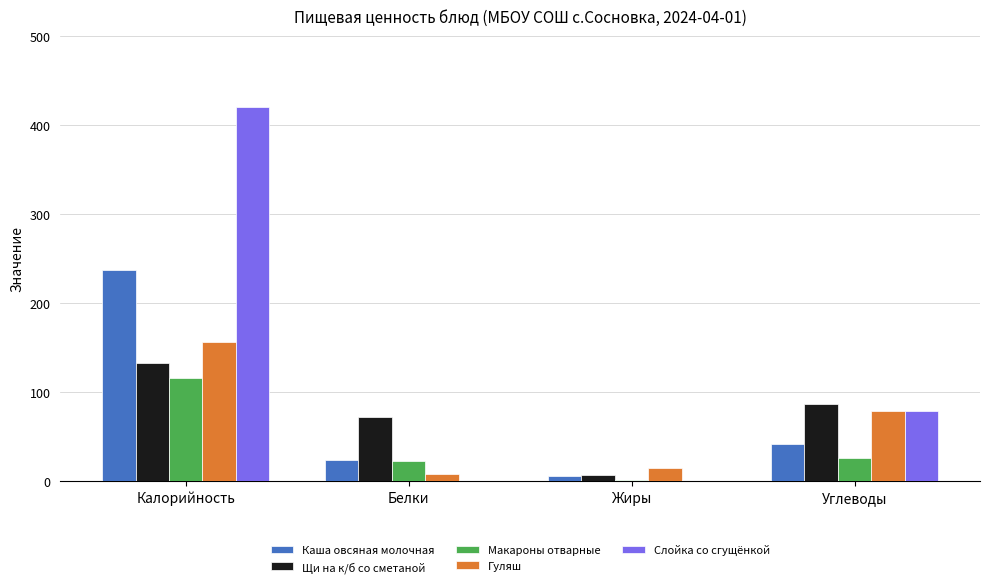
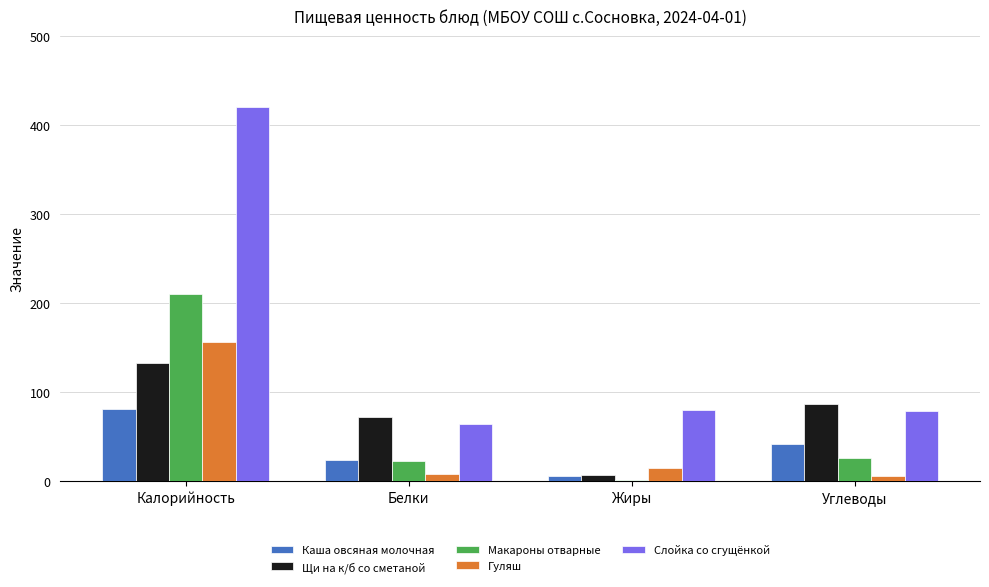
Каша овсяная молочная, Калорийность: 240 -> 80
Макароны отварные, Калорийность: 120 -> 210
Слойка со сгущёнкой, Белки: 0 -> 60
Слойка со сгущёнкой, Жиры: 0 -> 80
Гуляш, Углеводы: 80 -> 10
